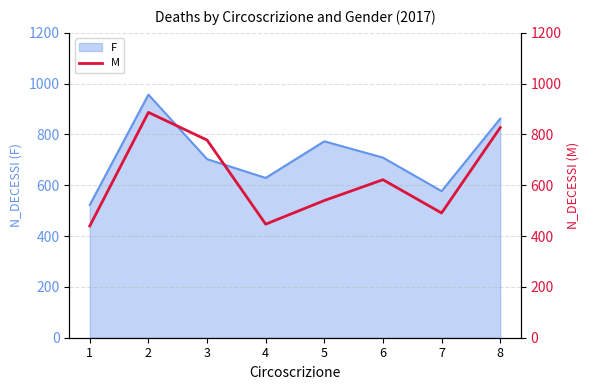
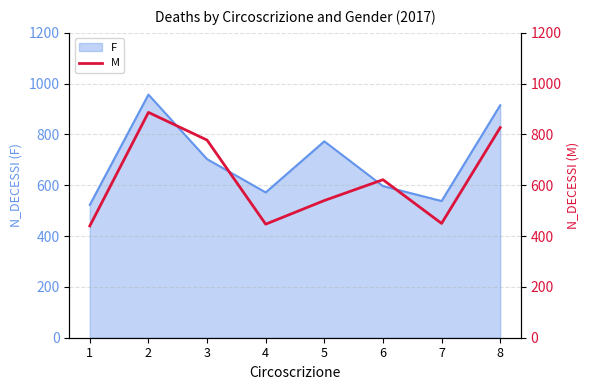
F, 4: 630 -> 570
F, 6: 710 -> 600
F, 7: 580 -> 540
F, 8: 860 -> 920
M, 7: 490 -> 450
